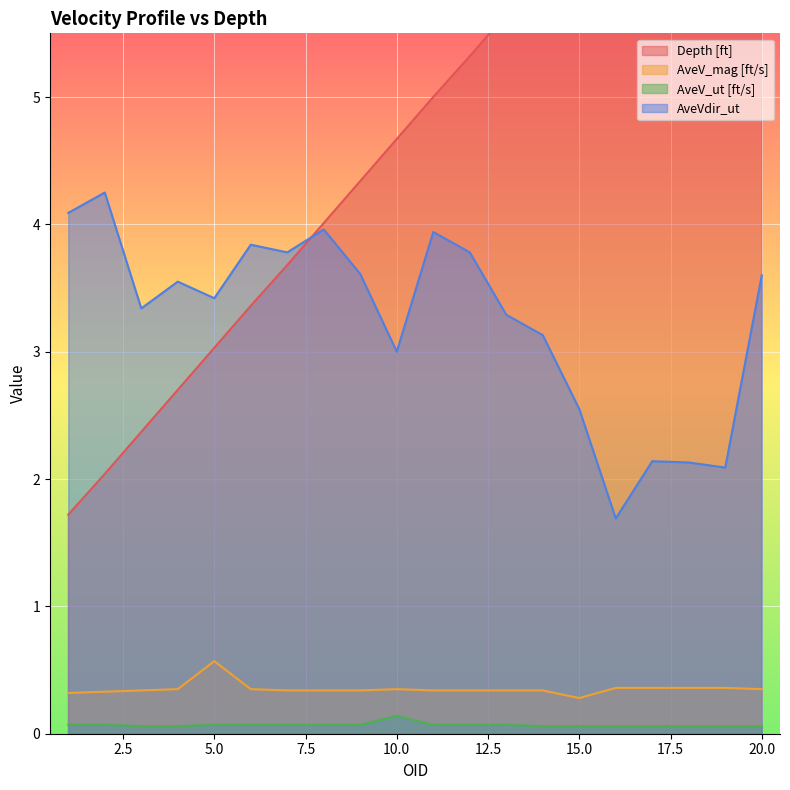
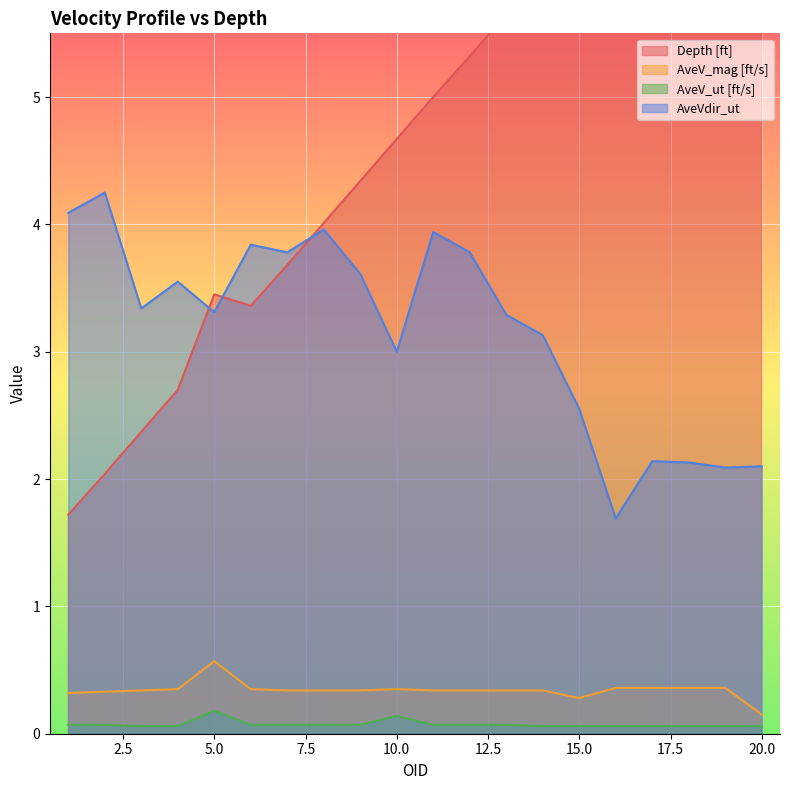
Depth [ft], 5.0: 3.03 -> 3.45
AveV_ut [ft/s], 5.0: 0.07 -> 0.18
AveVdir_ut, 5.0: 3.42 -> 3.31
AveV_mag [ft/s], 20.0: 0.35 -> 0.15
AveVdir_ut, 20.0: 3.6 -> 2.1
